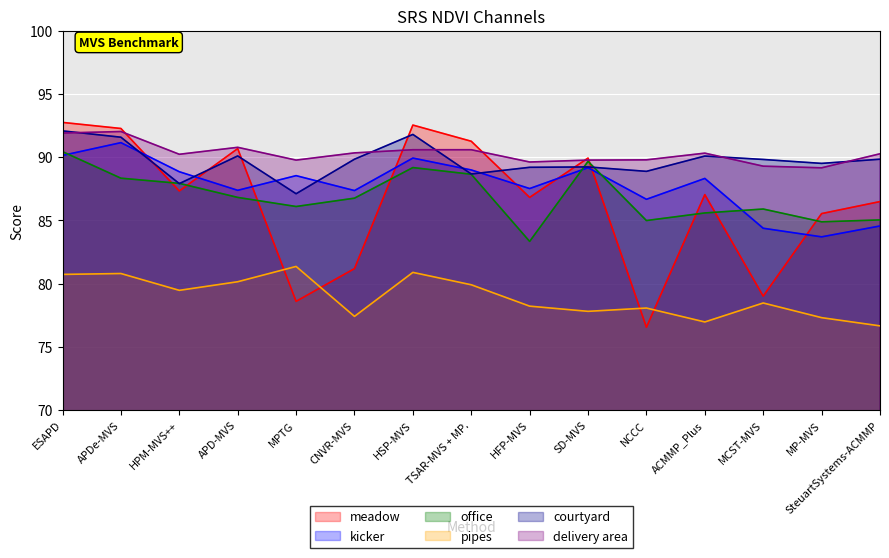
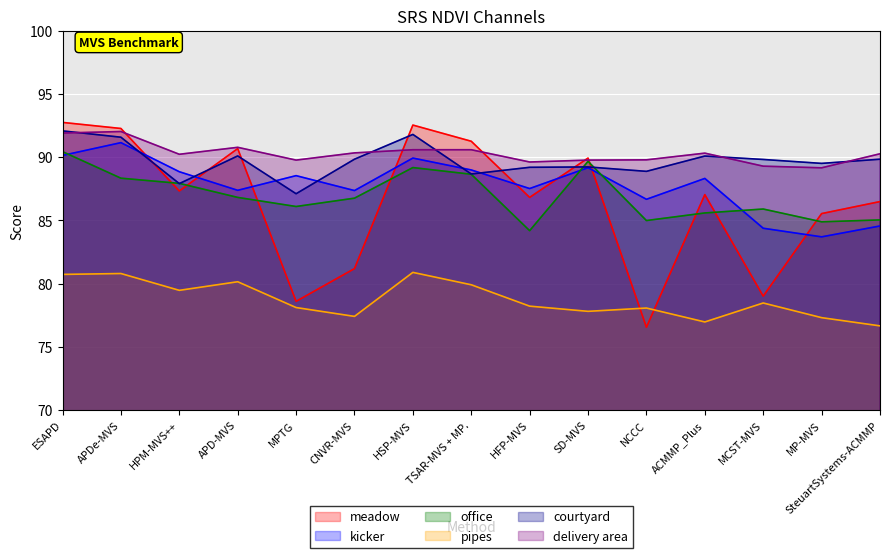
pipes, MPTG: 81.4 -> 78.1
office, HFP-MVS: 83.3 -> 84.2
